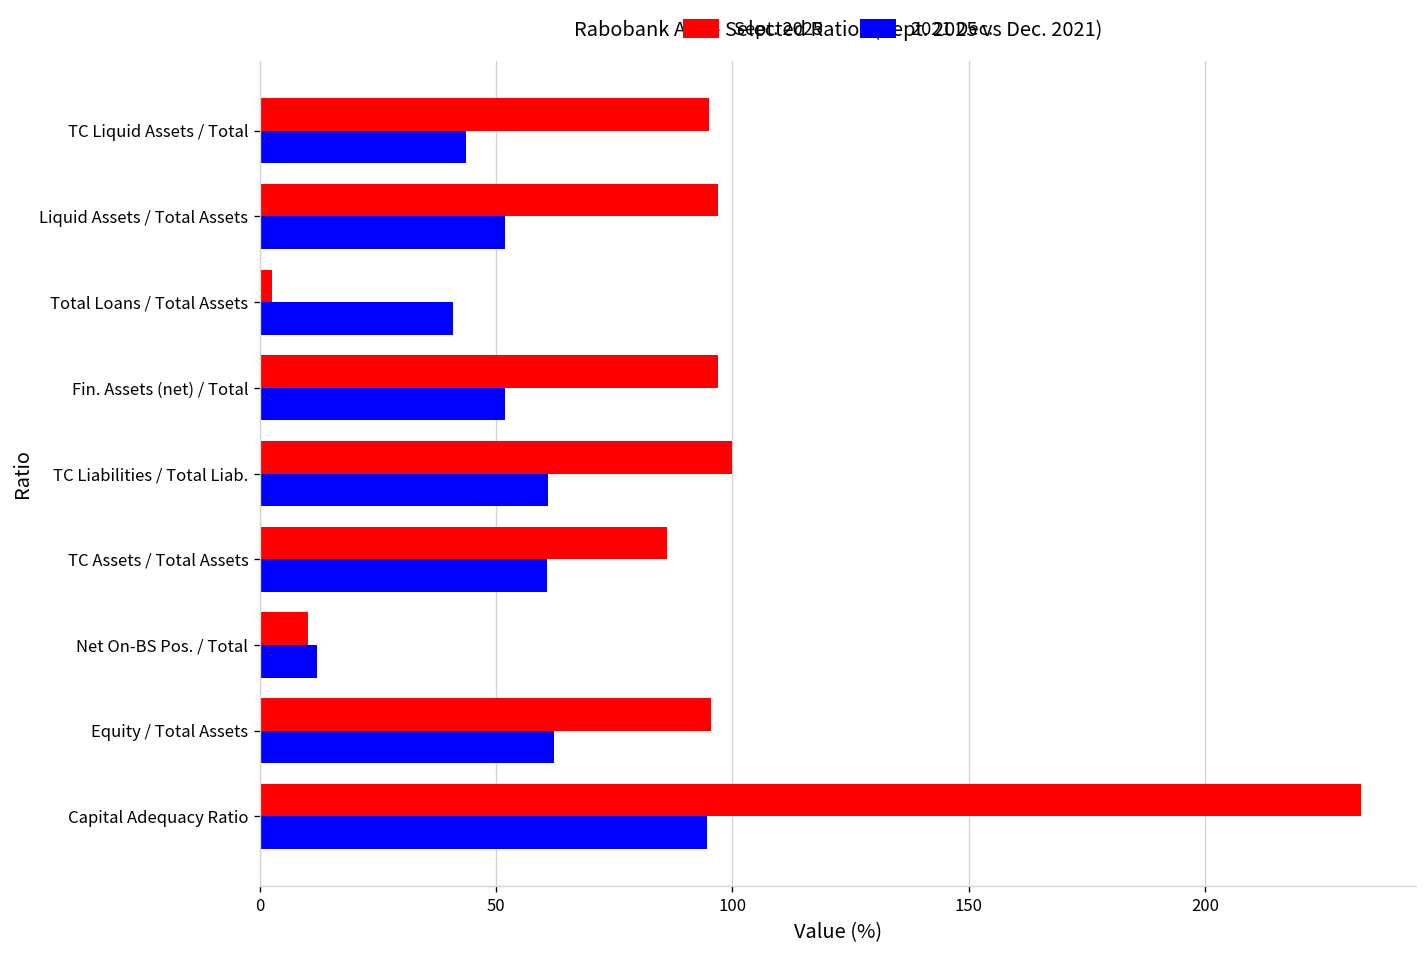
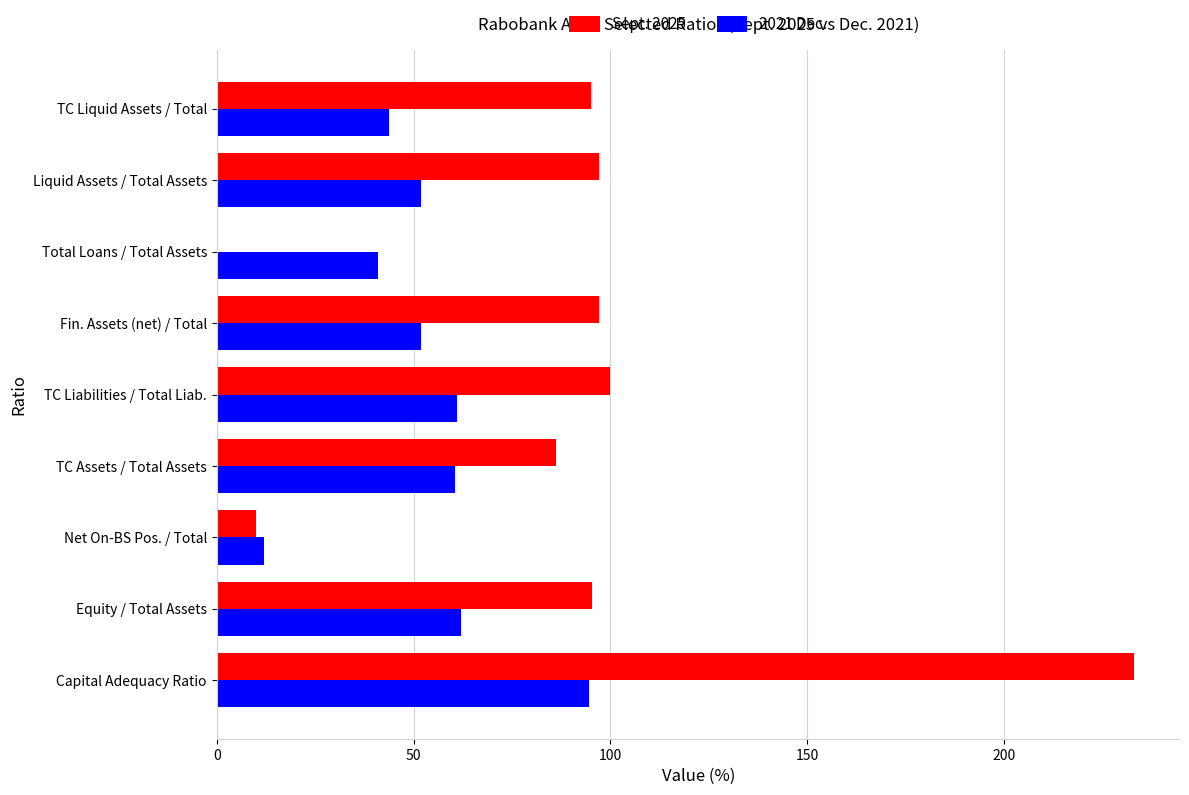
Sept. 2025, Total Loans / Total Assets: 3 -> 0
